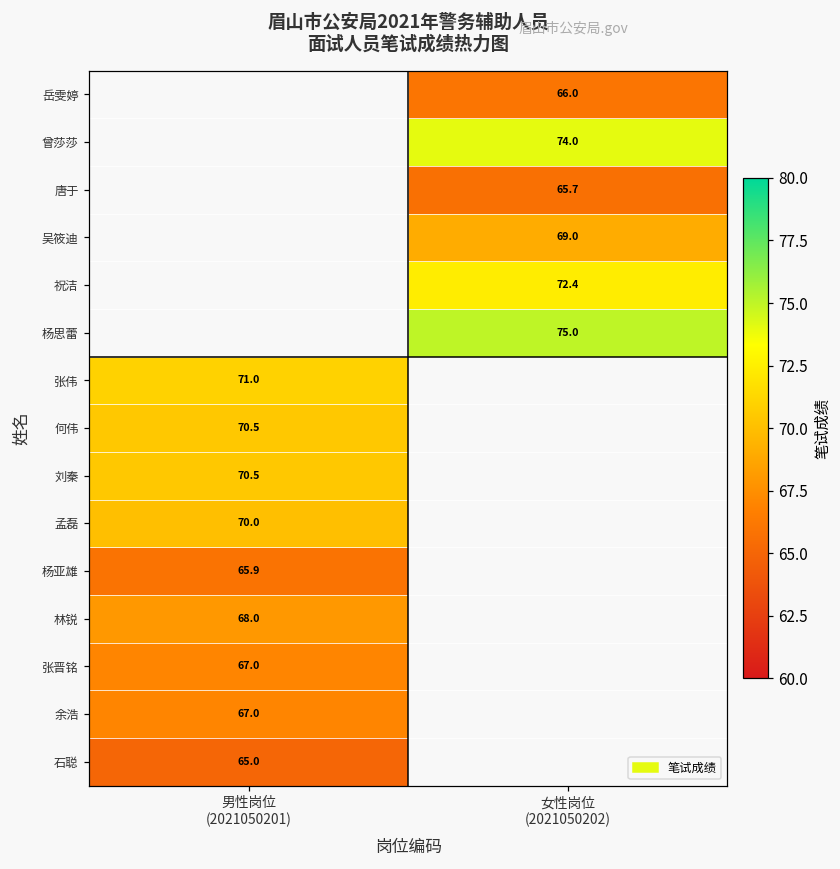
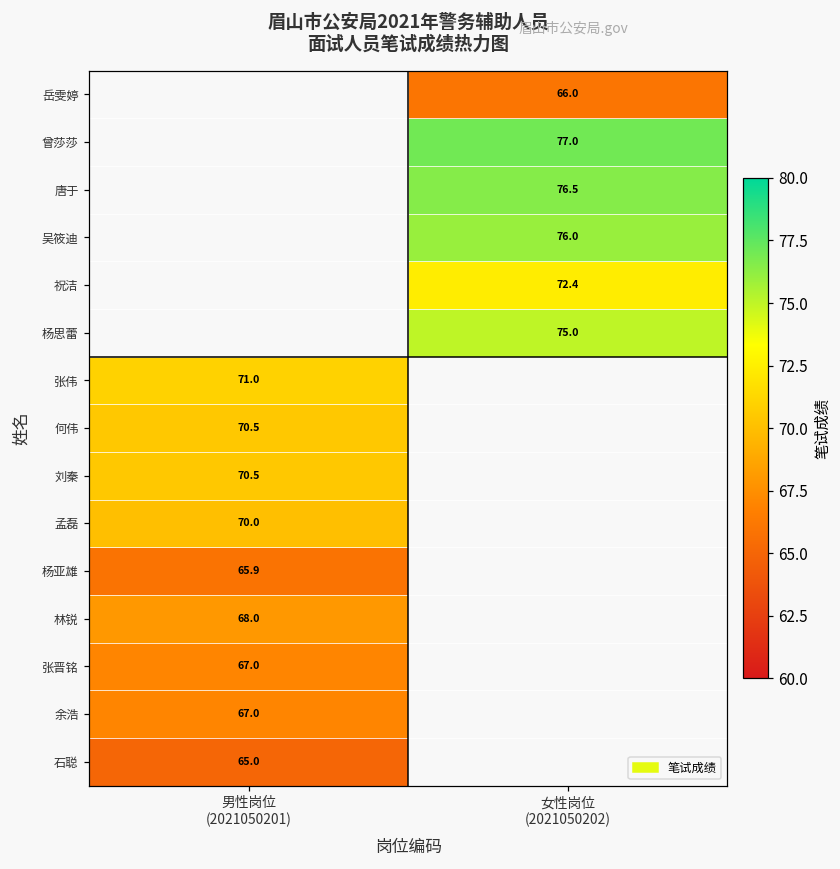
曾莎莎, 女性岗位 (2021050202): 74.0 -> 77.0
唐于, 女性岗位 (2021050202): 65.7 -> 76.5
吴筱迪, 女性岗位 (2021050202): 69.0 -> 76.0
